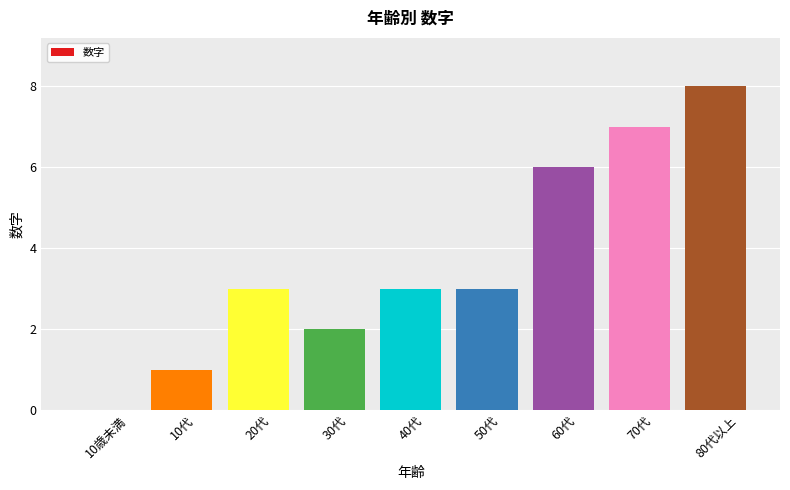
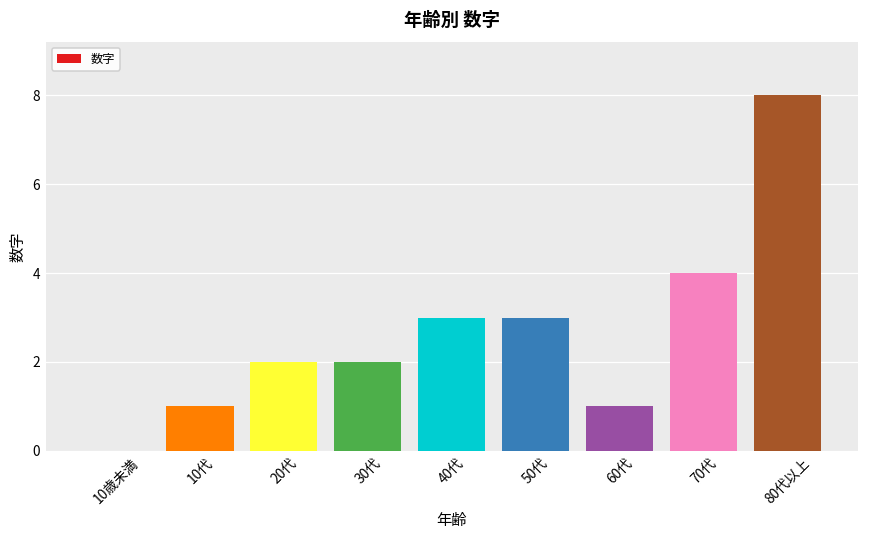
20代: 3 -> 2
60代: 6 -> 1
70代: 7 -> 4
